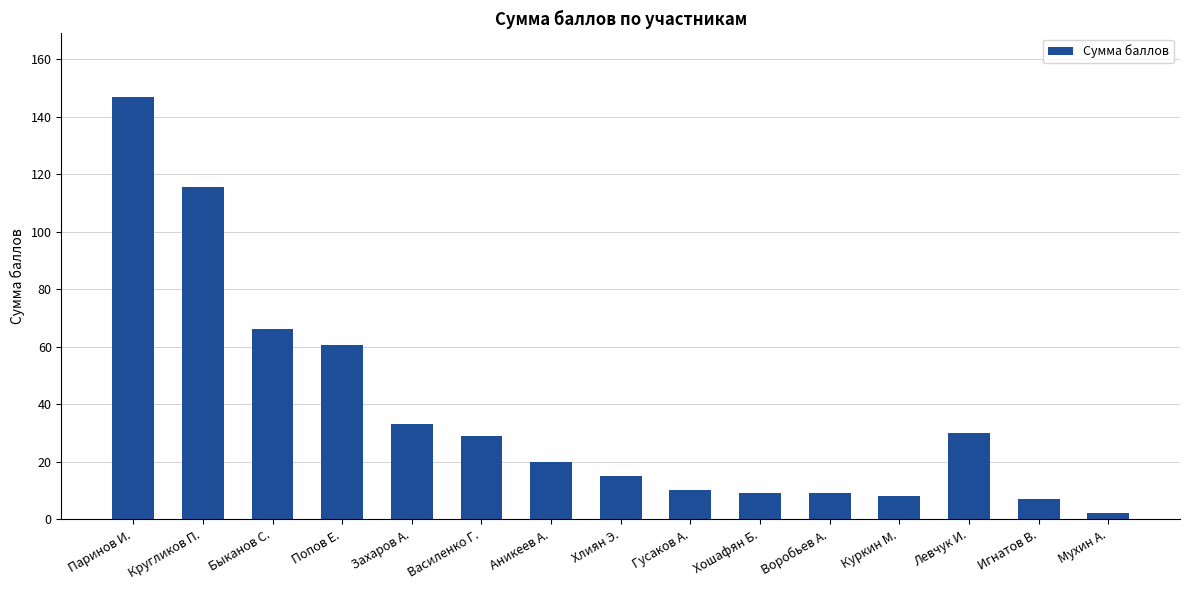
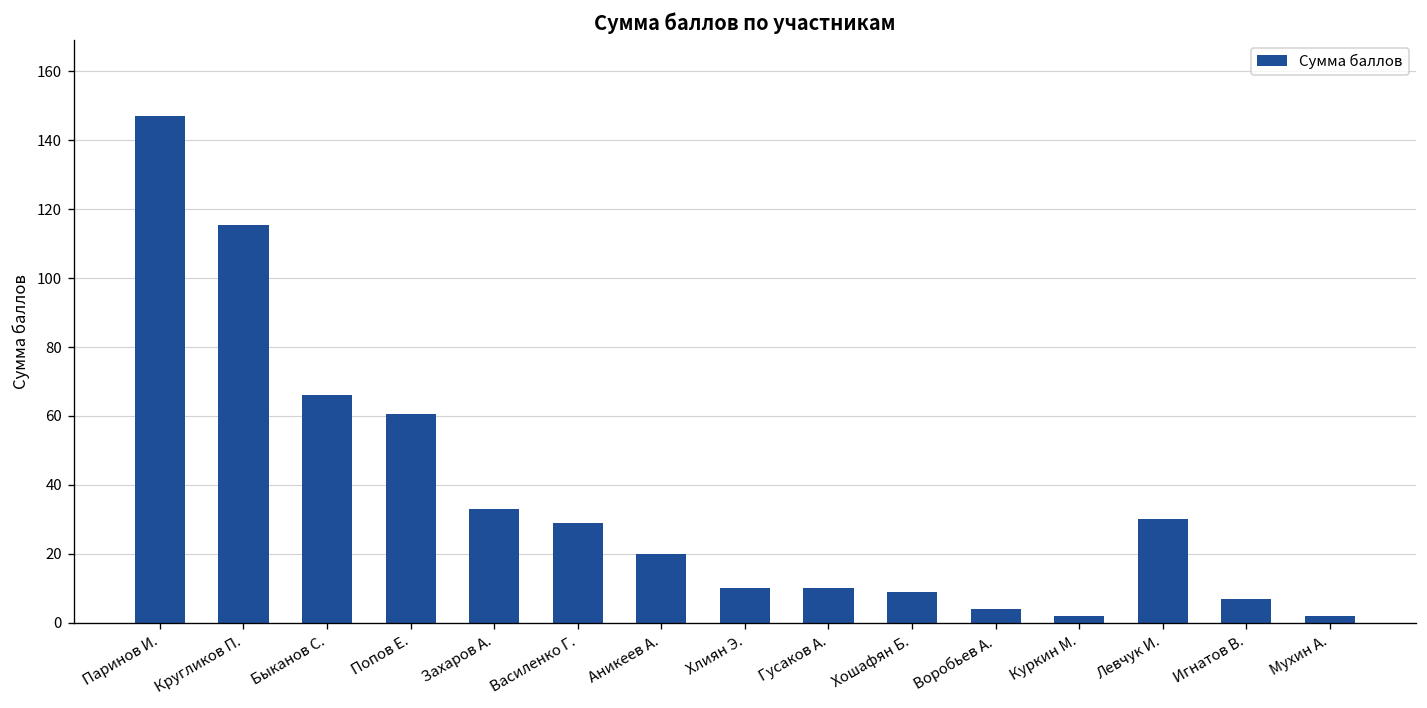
Хлиян Э.: 15 -> 10
Воробьев А.: 9 -> 4
Куркин М.: 8 -> 2
